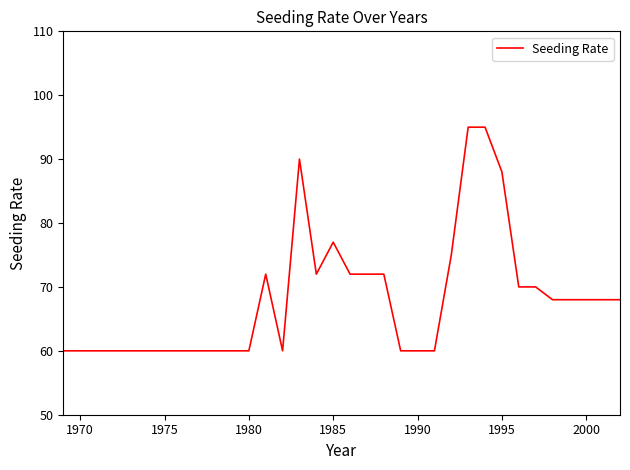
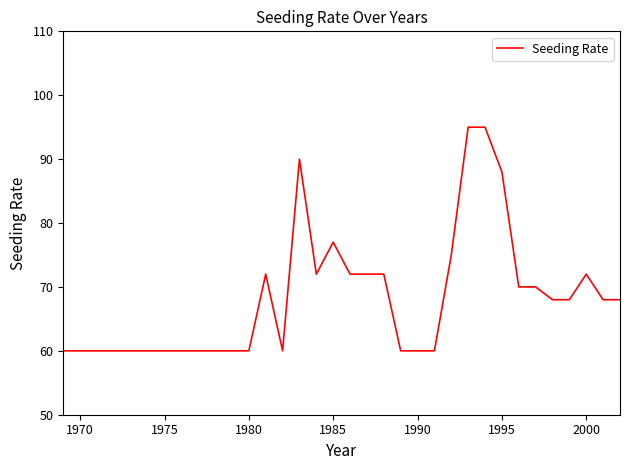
2000: 68 -> 72
